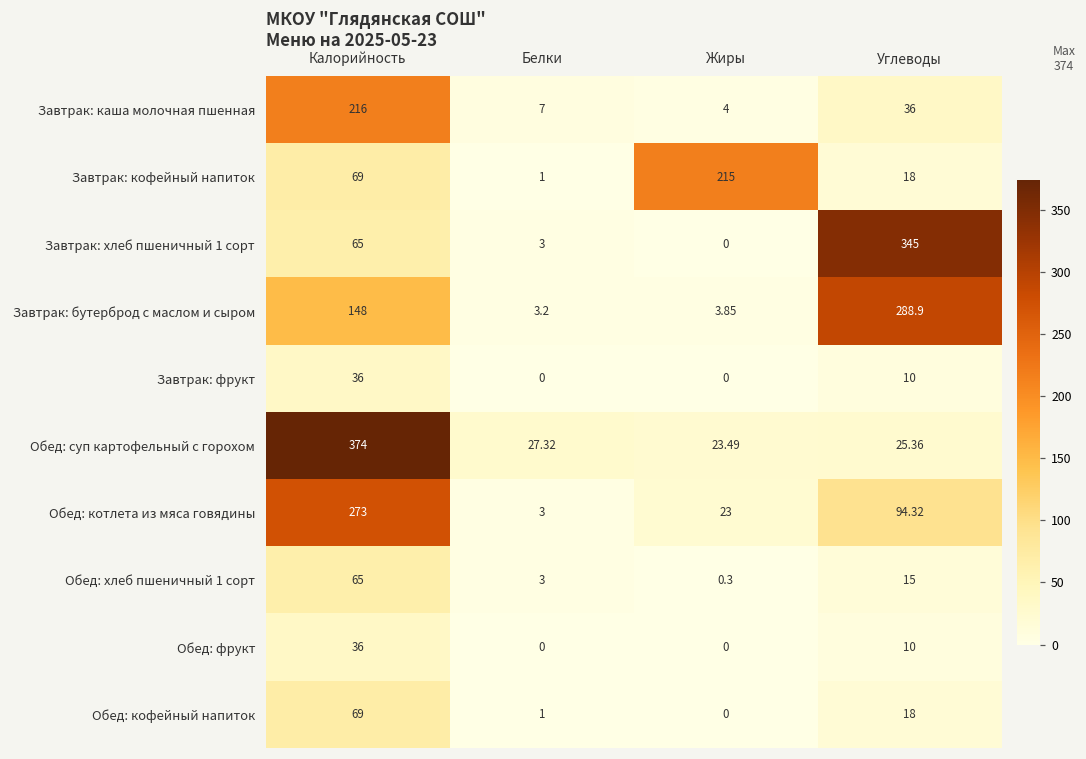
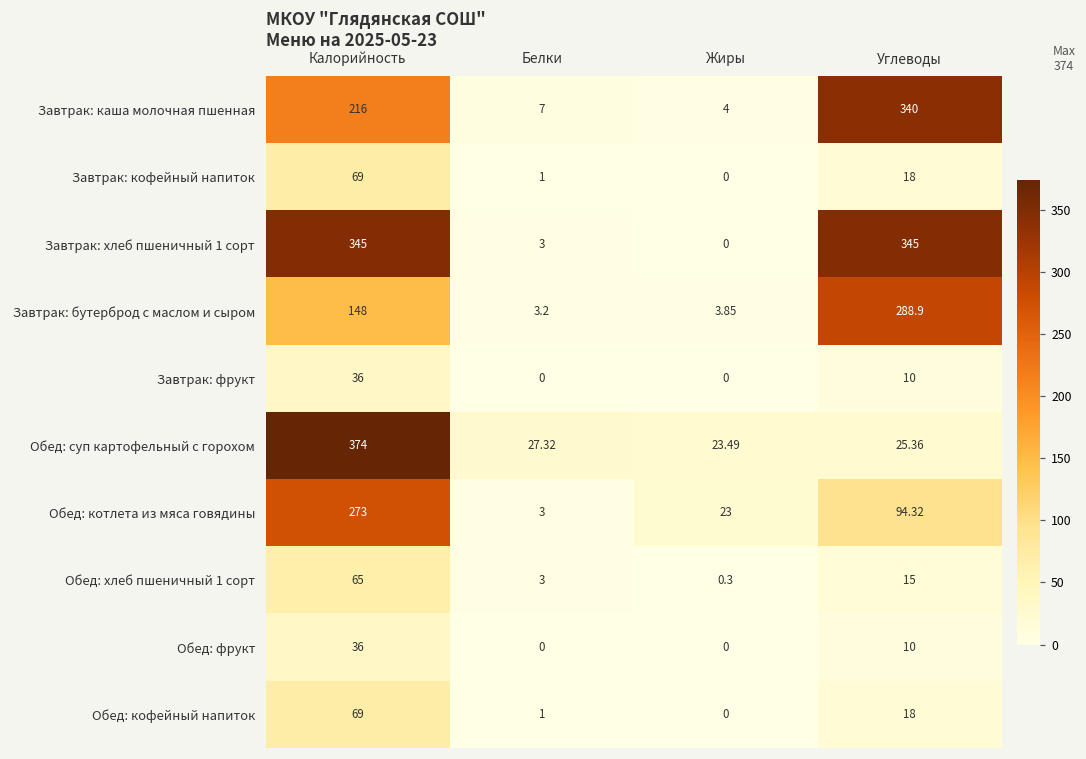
Завтрак: каша молочная пшенная, Углеводы: 36 -> 340
Завтрак: кофейный напиток, Жиры: 215 -> 0
Завтрак: хлеб пшеничный 1 сорт, Калорийность: 65 -> 345
